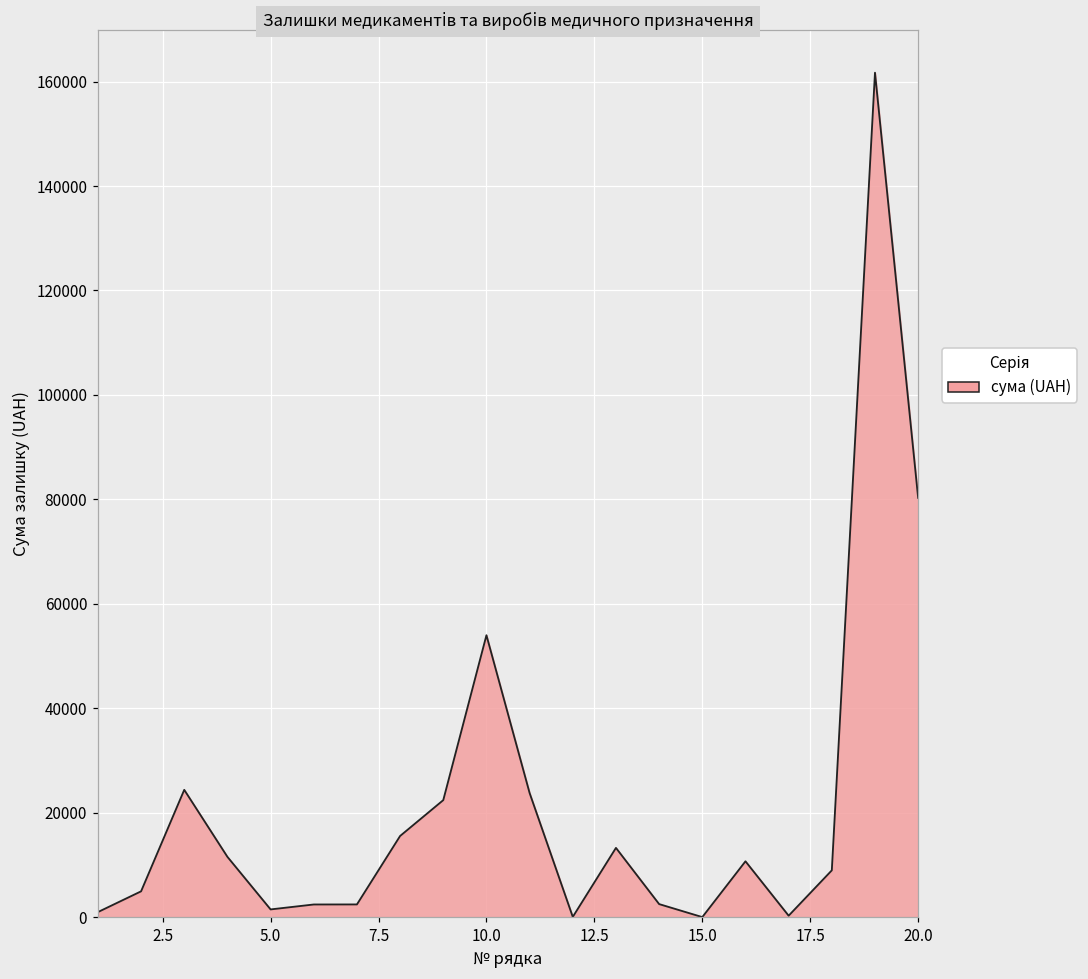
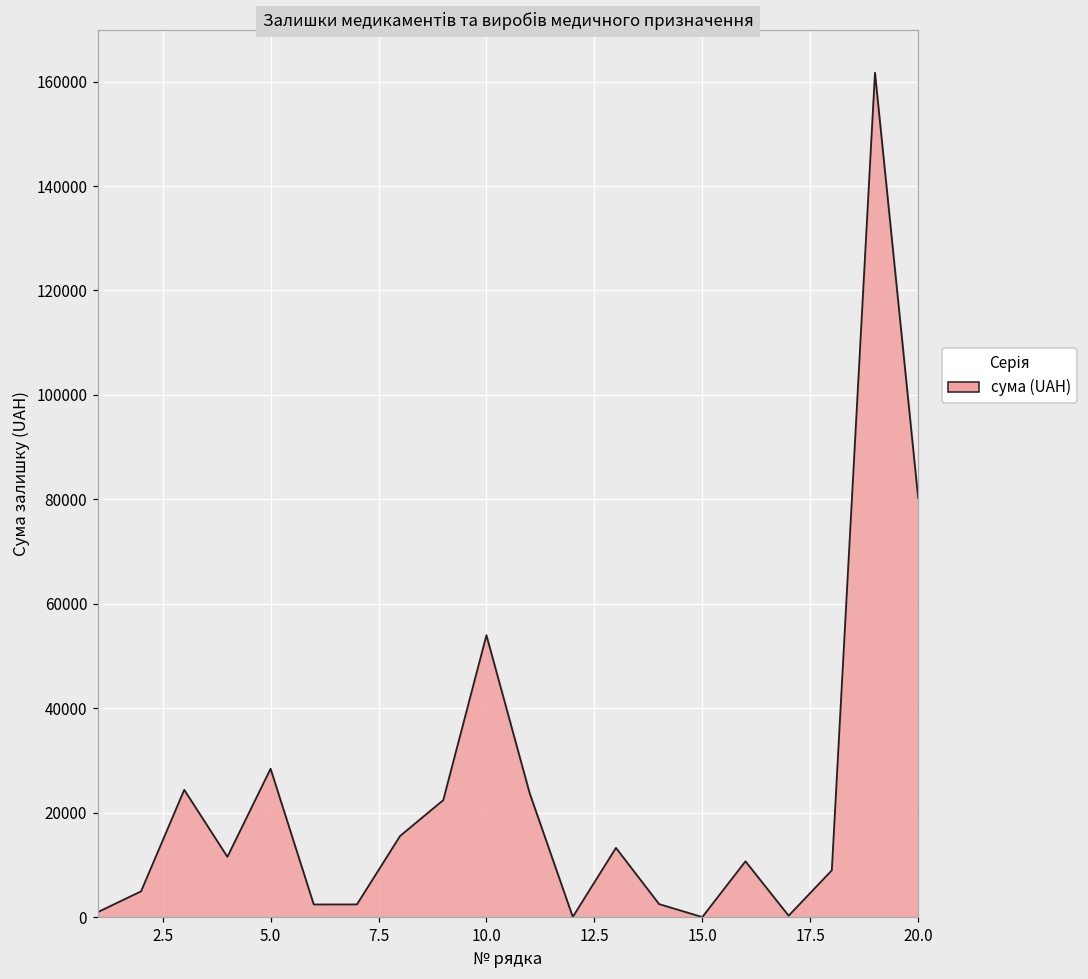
5.0: 1000 -> 28000
